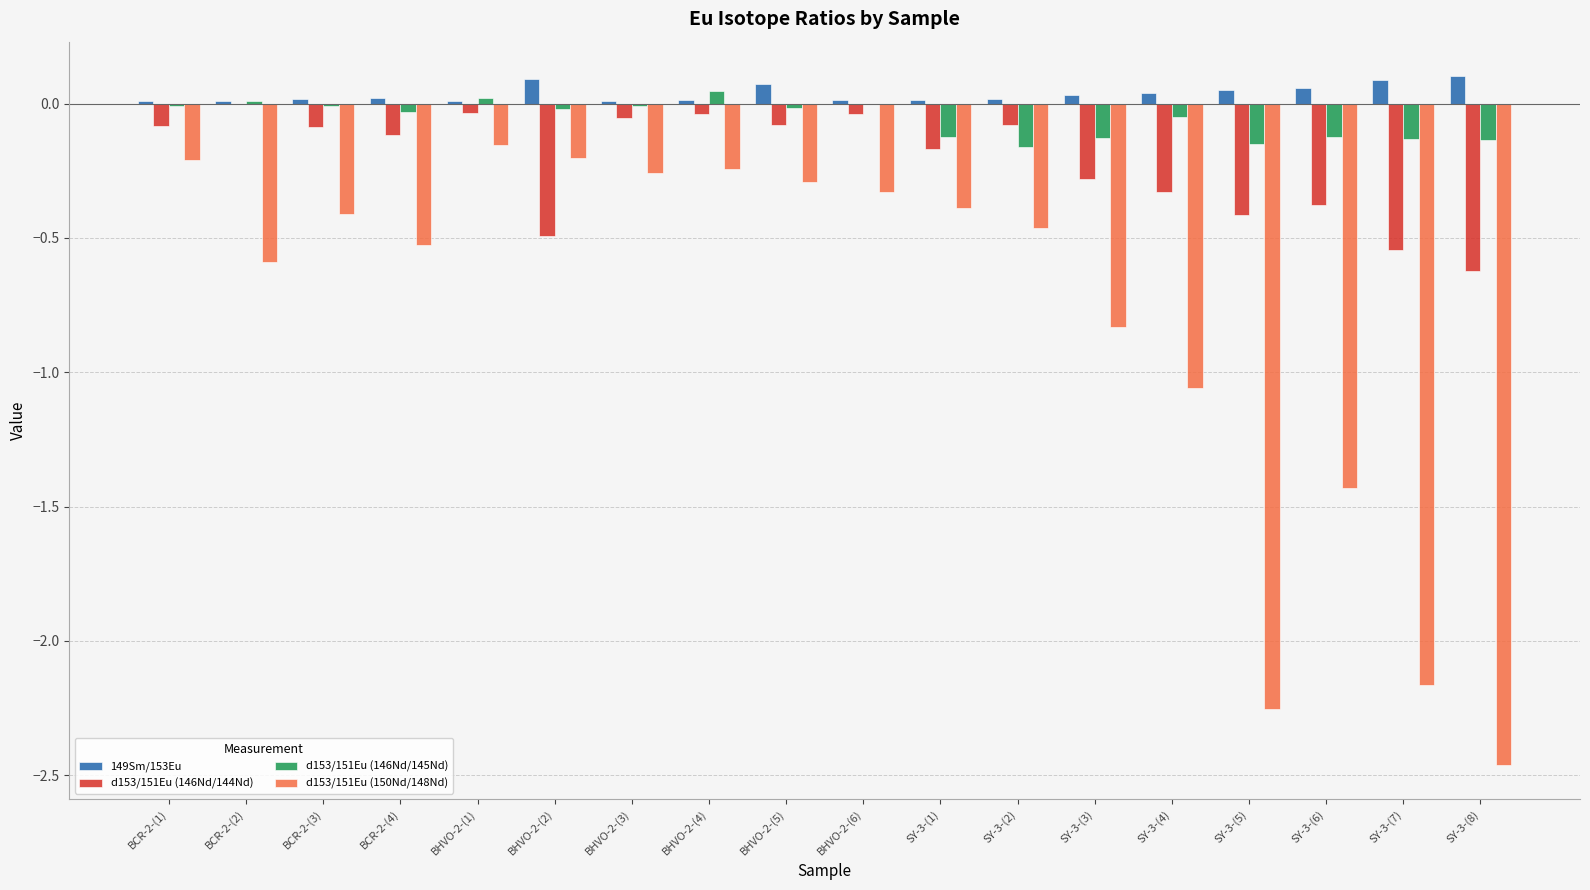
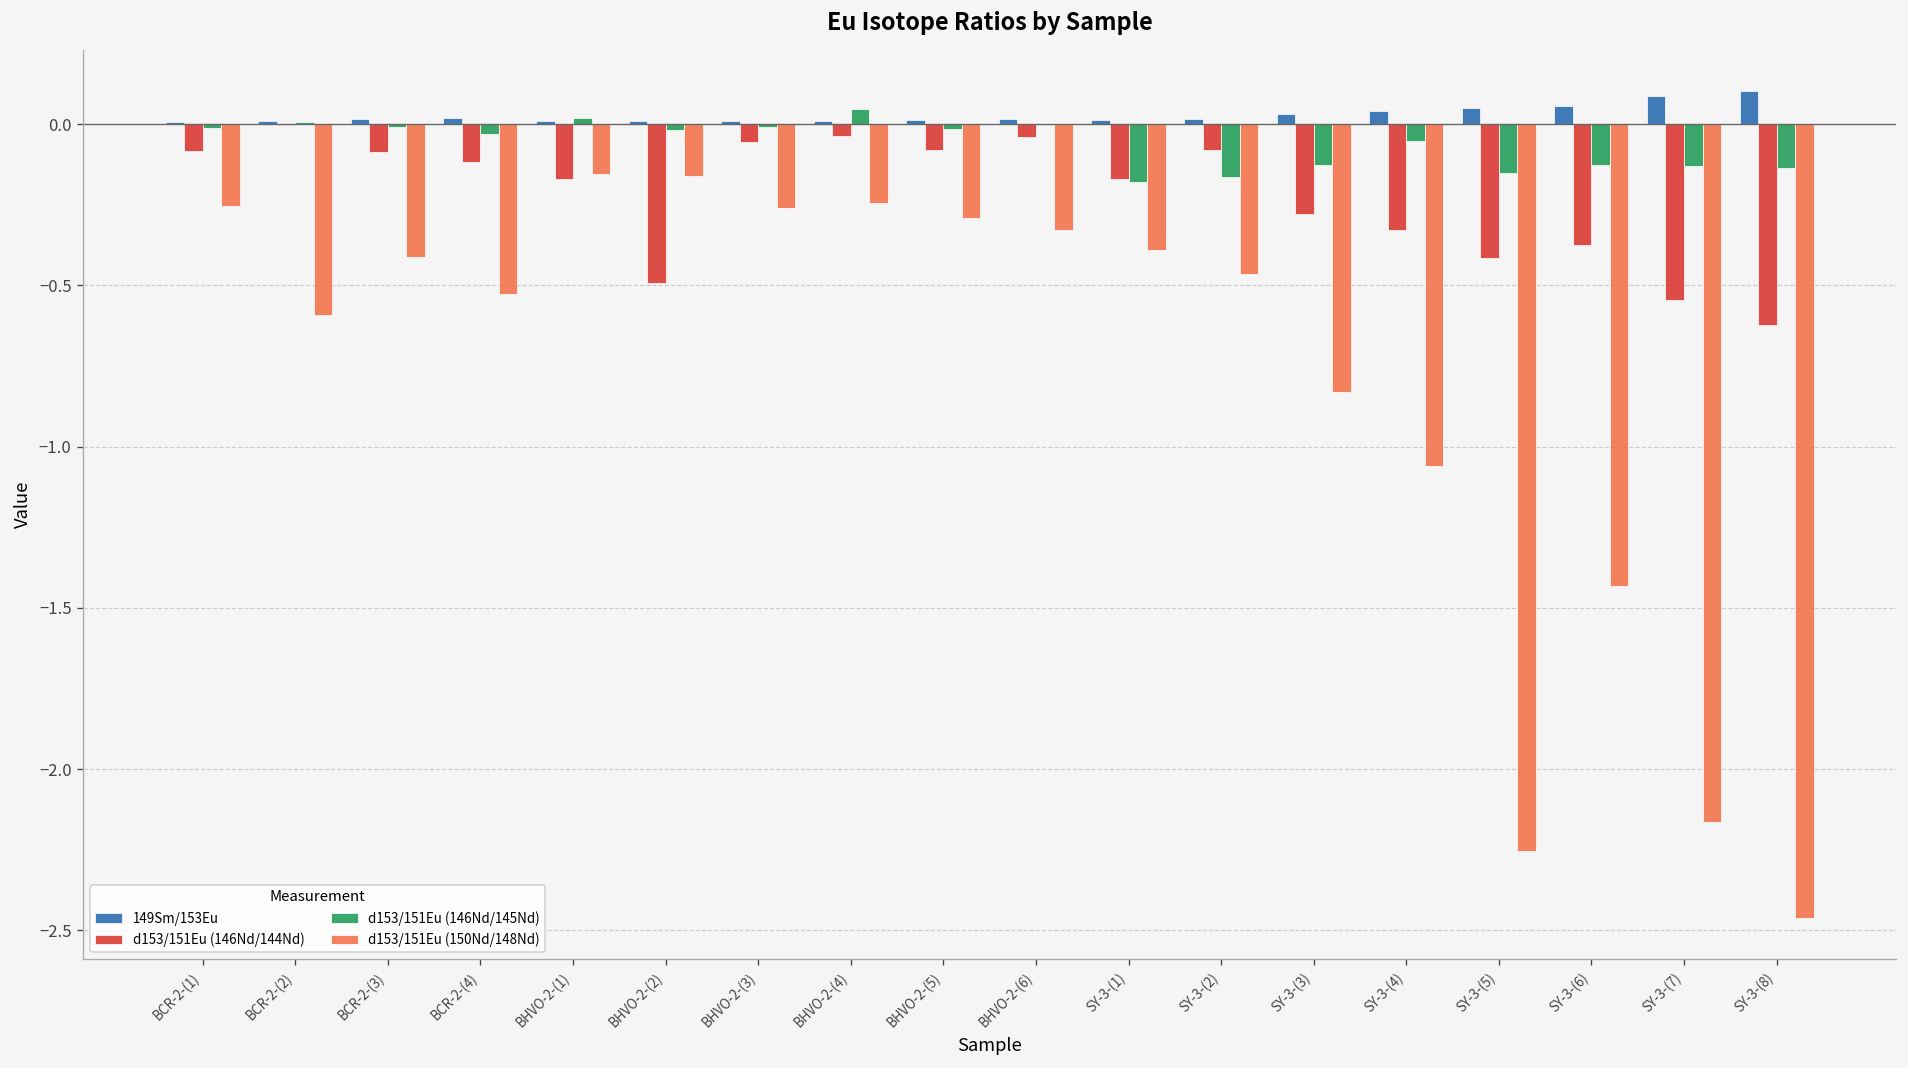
d153/151Eu (150Nd/148Nd), BCR-2-(1): -0.21 -> -0.25
d153/151Eu (146Nd/144Nd), BHVO-2-(1): -0.04 -> -0.17
149Sm/153Eu, BHVO-2-(2): 0.09 -> 0.01
d153/151Eu (150Nd/148Nd), BHVO-2-(2): -0.20 -> -0.16
149Sm/153Eu, BHVO-2-(5): 0.07 -> 0.01
d153/151Eu (146Nd/145Nd), SY-3-(1): -0.13 -> -0.18
